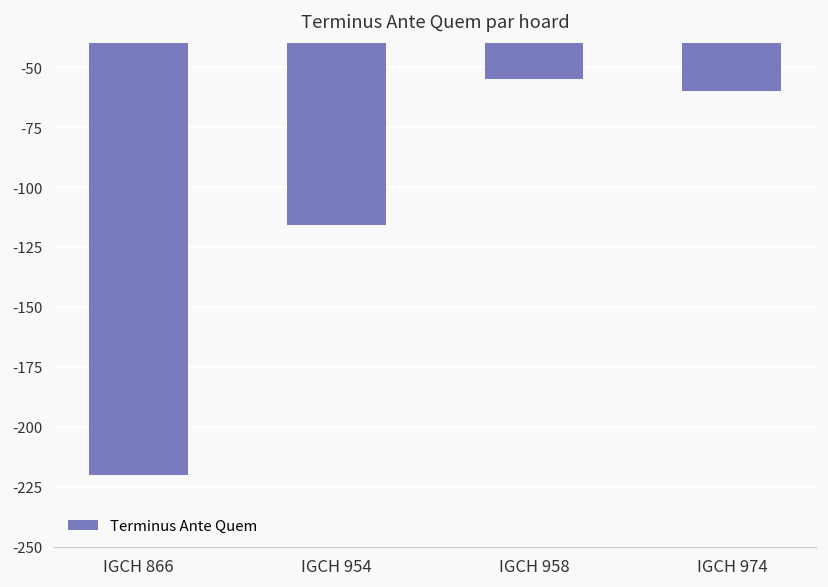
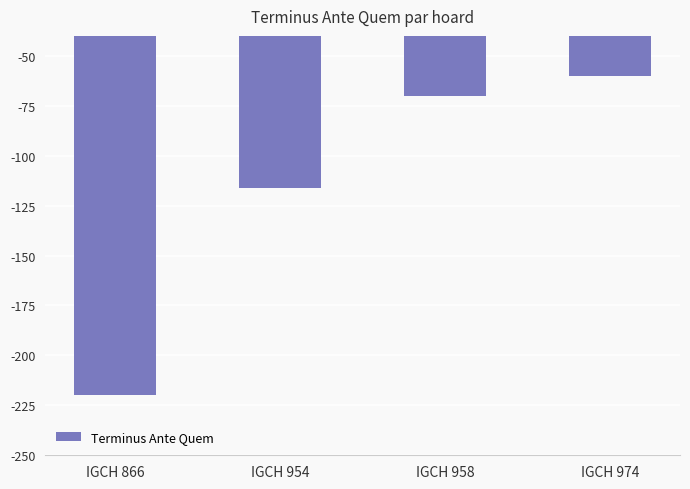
IGCH 958: -55 -> -70
